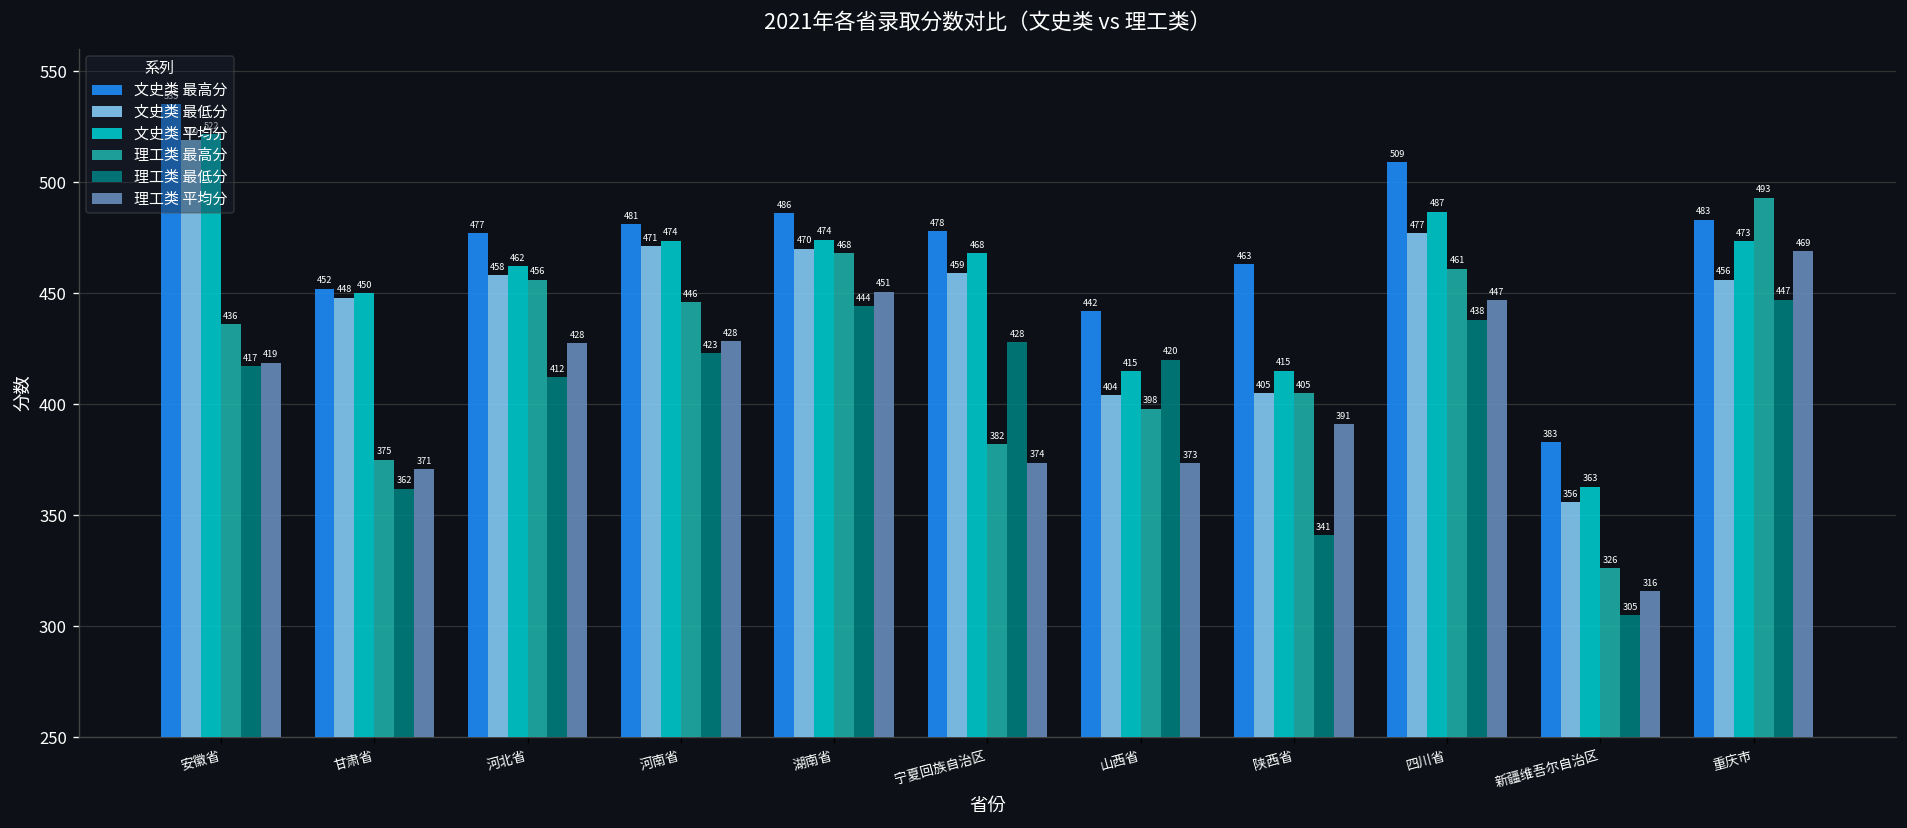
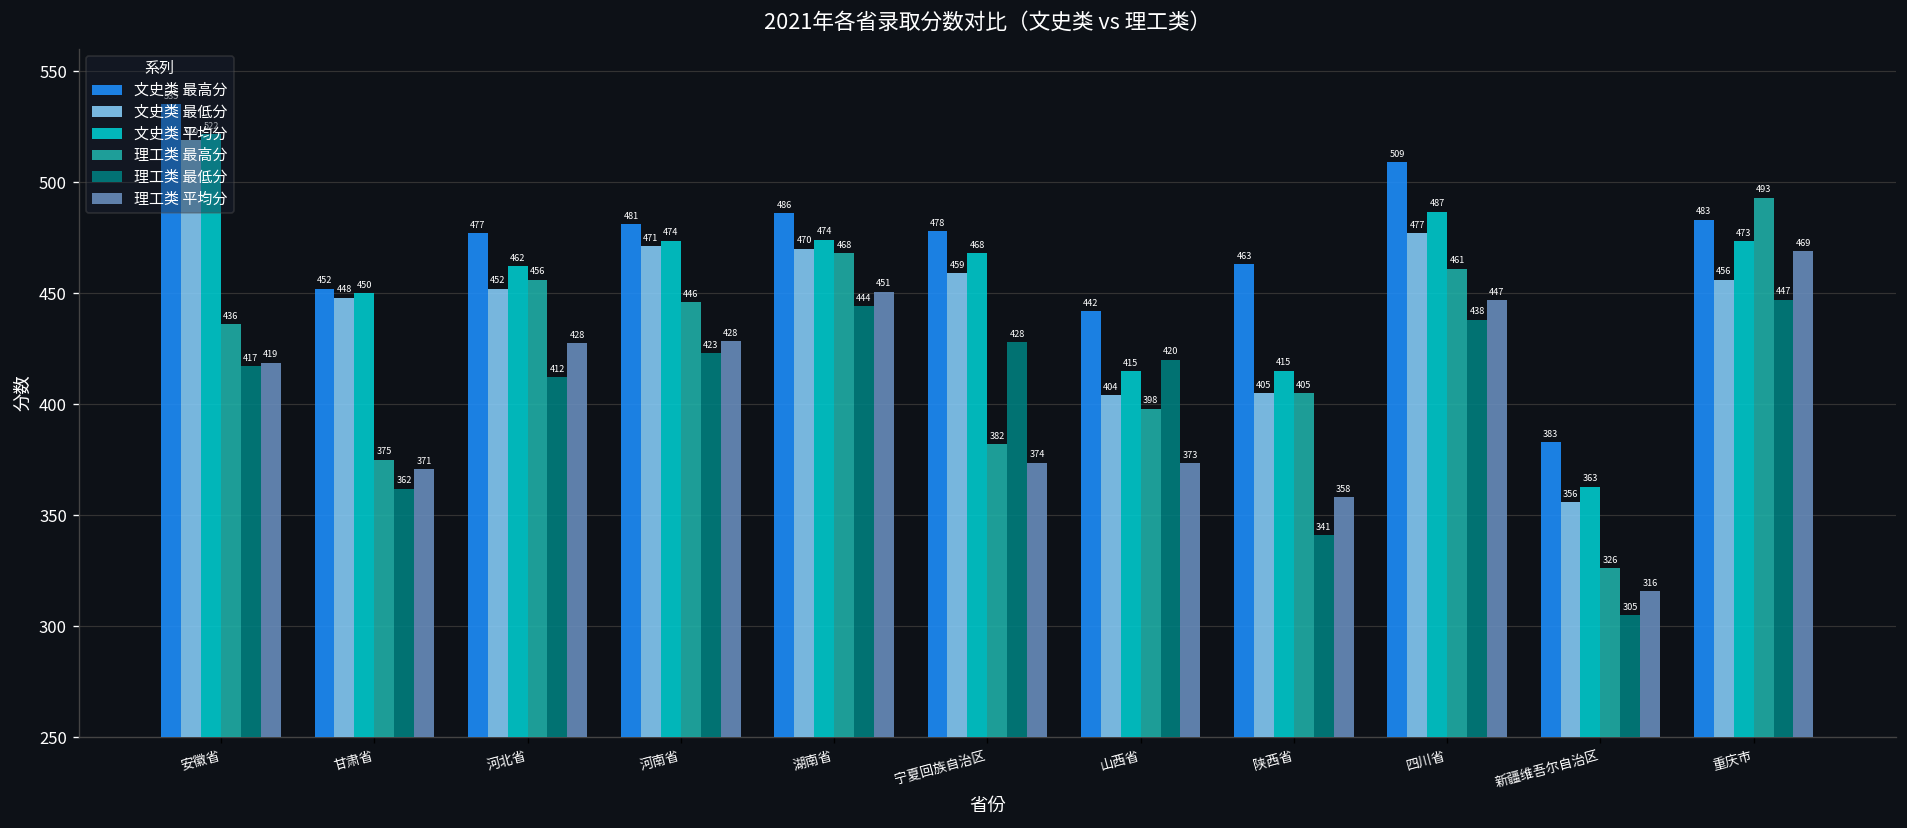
文史类 最低分, 河北省: 458 -> 452
理工类 平均分, 陕西省: 391 -> 358
